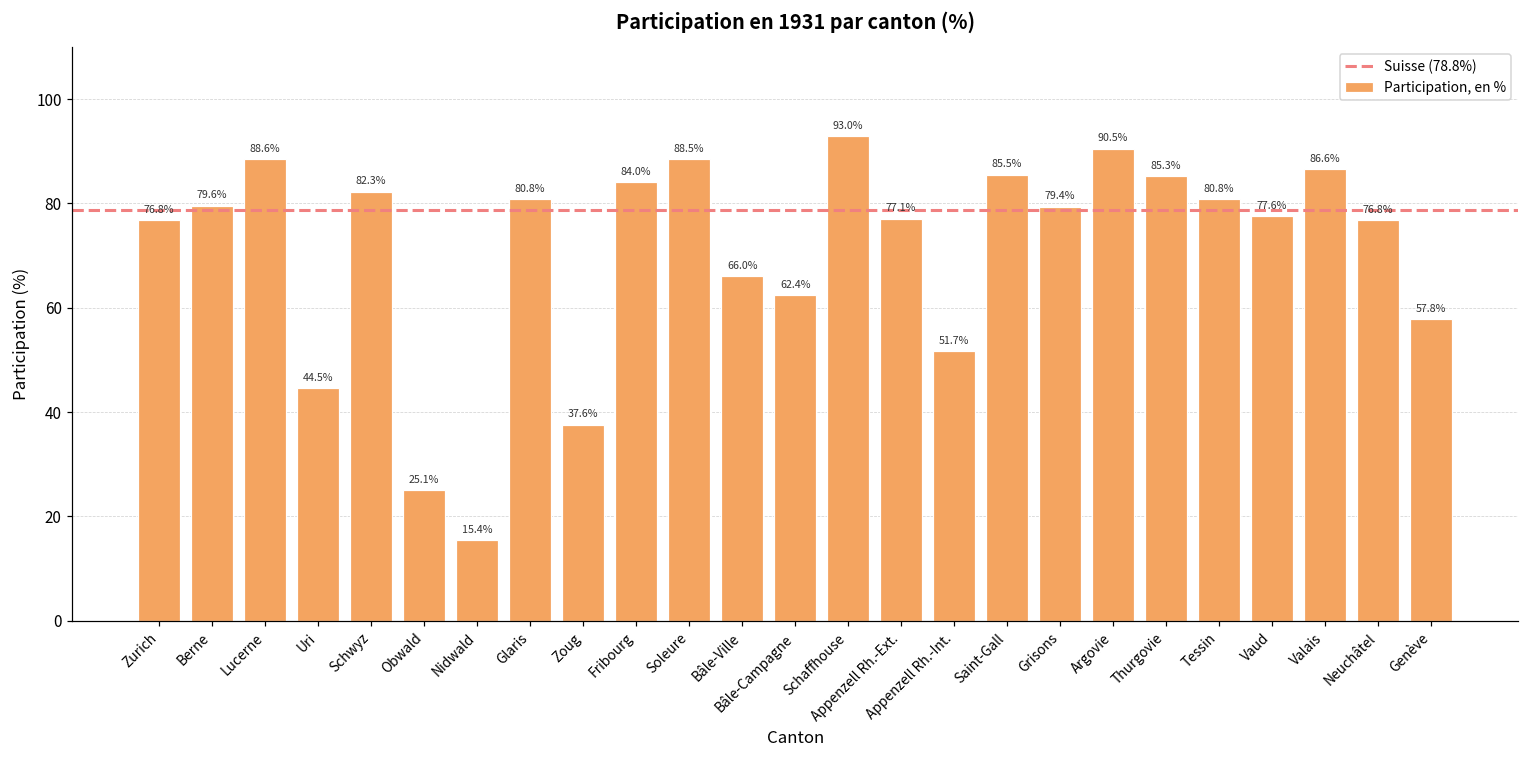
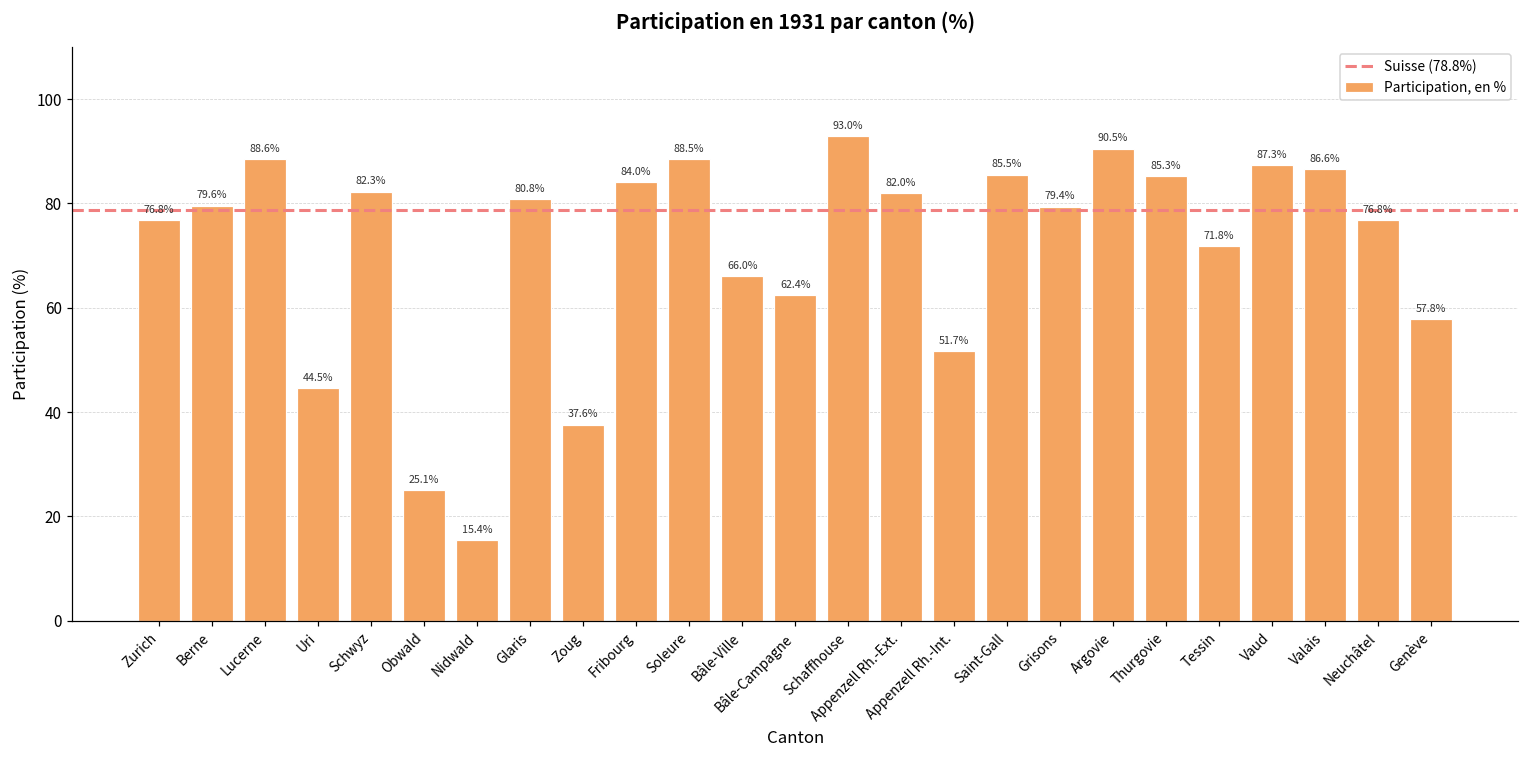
Appenzell Rh.-Ext.: 77.1% -> 82.0%
Tessin: 80.8% -> 71.8%
Vaud: 77.6% -> 87.3%
